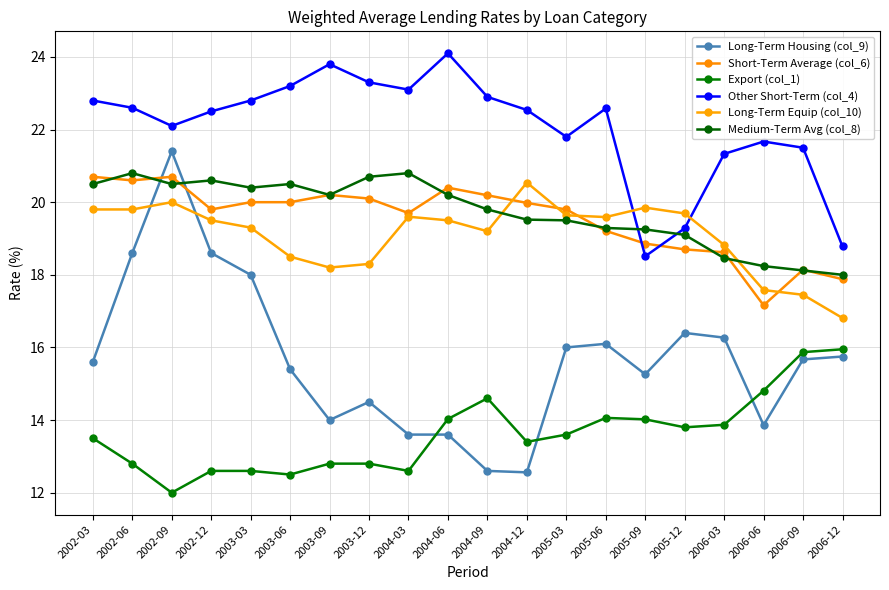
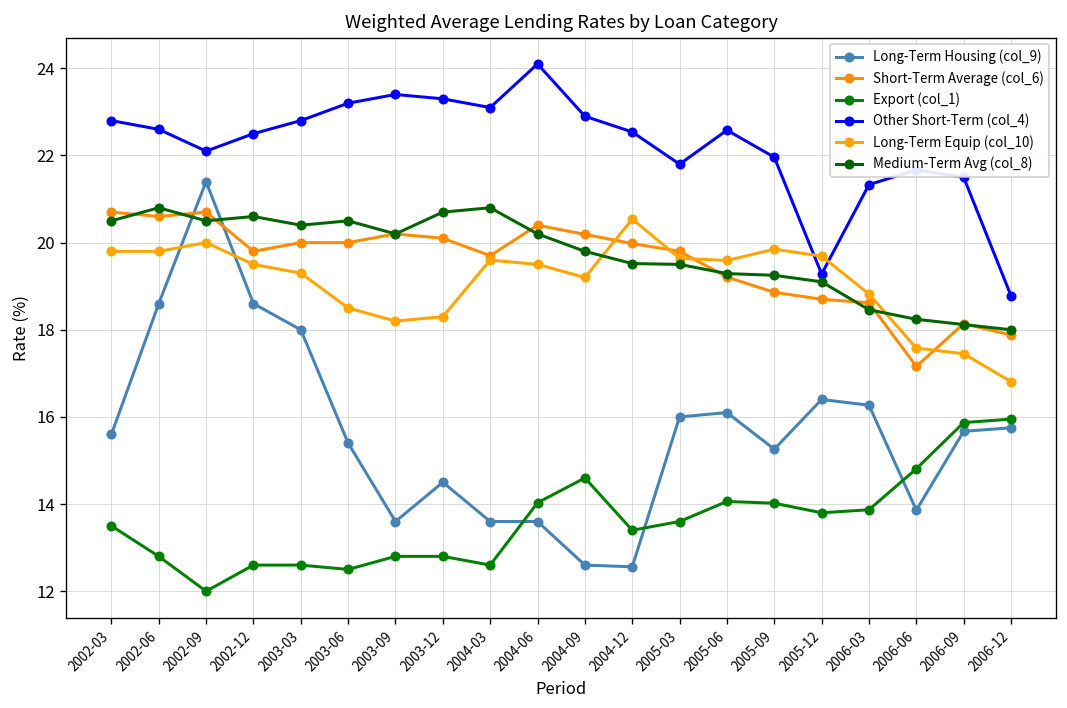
Long-Term Housing (col_9), 2003-09: 14.0 -> 13.6
Other Short-Term (col_4), 2003-09: 23.8 -> 23.4
Other Short-Term (col_4), 2005-09: 18.5 -> 22.0
